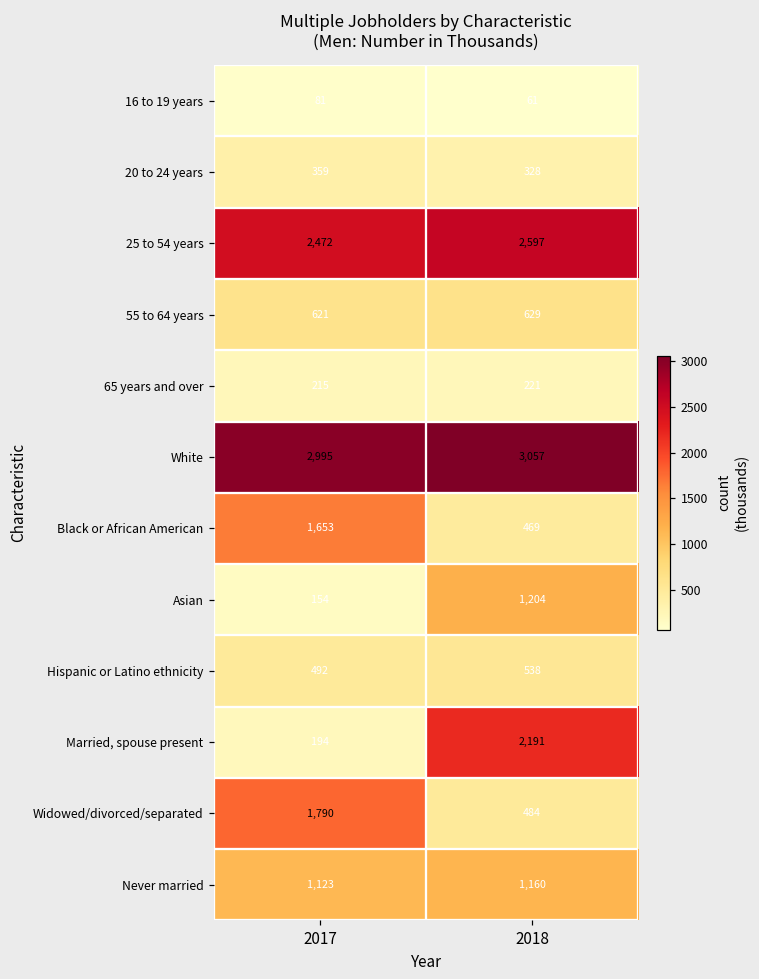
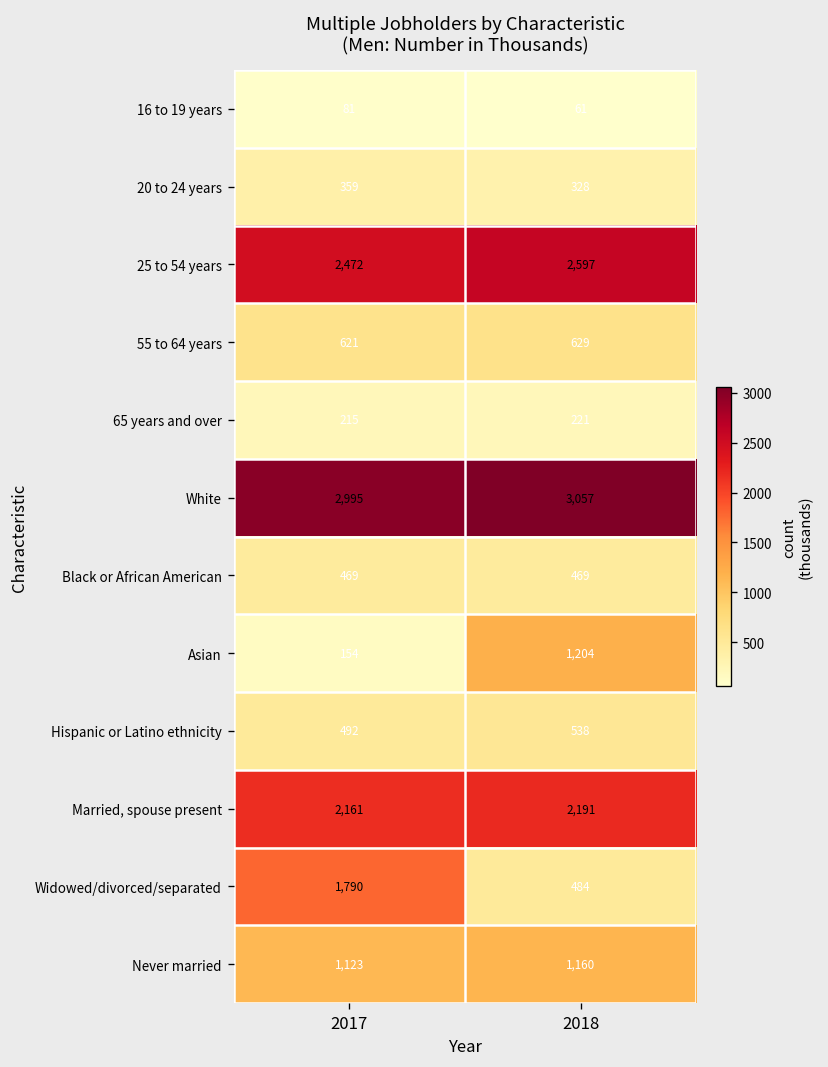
Black or African American, 2017: 1,653 -> 469
Married, spouse present, 2017: 194 -> 2,161
